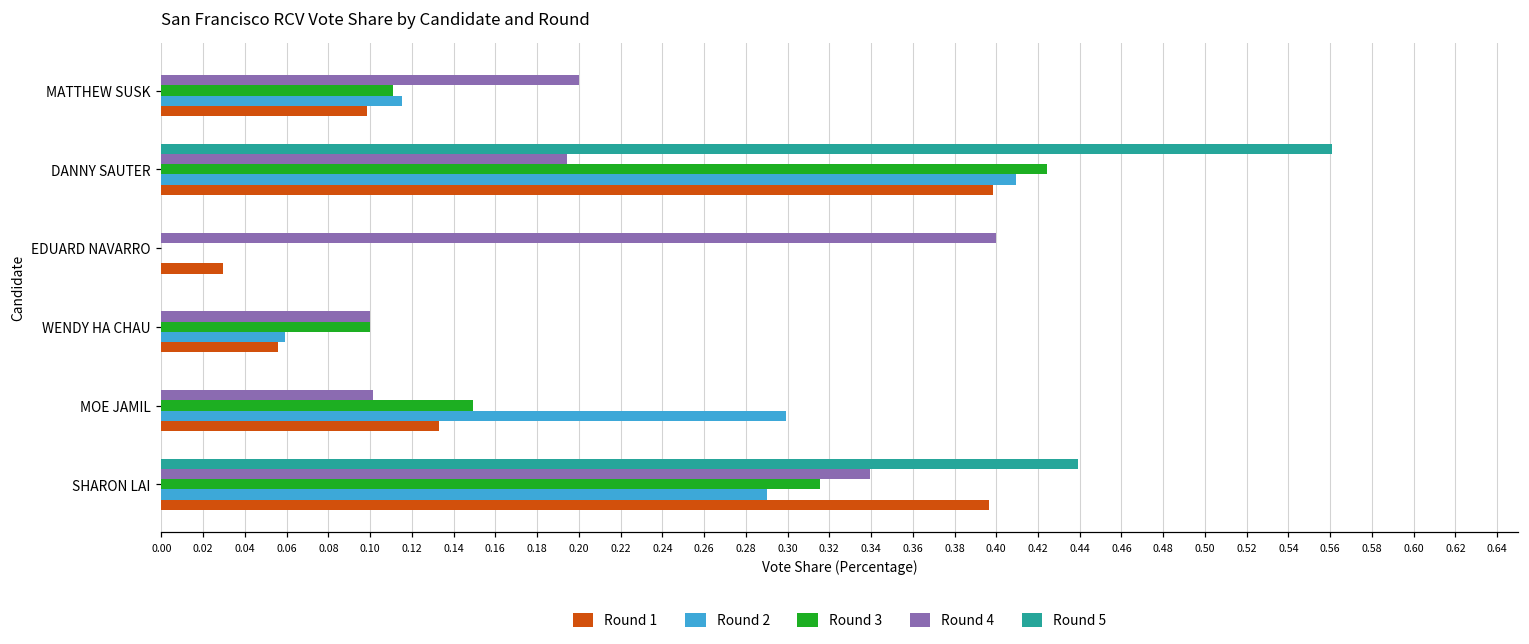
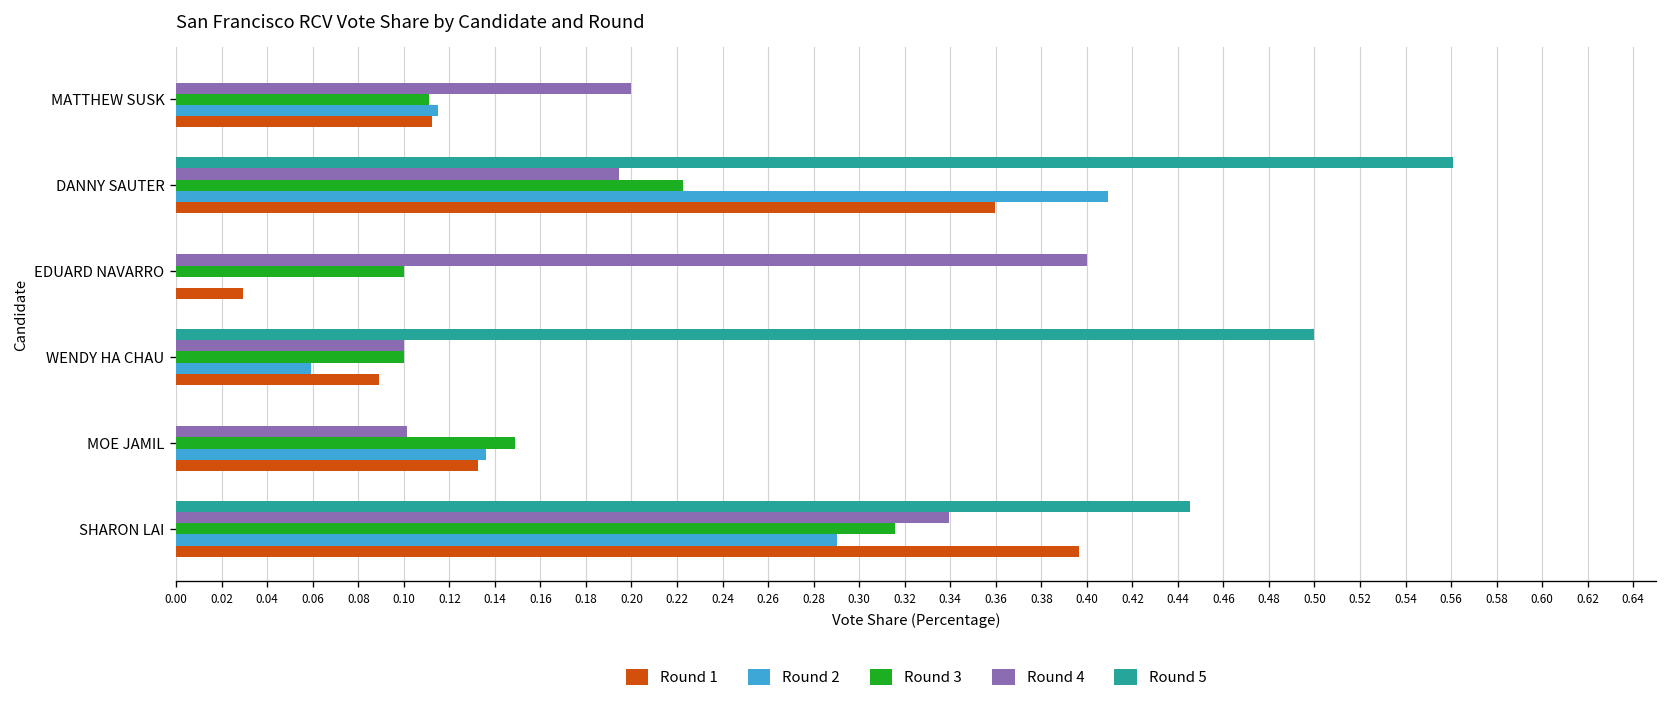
Round 1, MATTHEW SUSK: 0.099 -> 0.113
Round 3, DANNY SAUTER: 0.424 -> 0.223
Round 1, DANNY SAUTER: 0.398 -> 0.360
Round 3, EDUARD NAVARRO: 0.0 -> 0.1
Round 5, WENDY HA CHAU: 0.0 -> 0.5
Round 1, WENDY HA CHAU: 0.056 -> 0.089
Round 2, MOE JAMIL: 0.299 -> 0.136
Round 5, SHARON LAI: 0.439 -> 0.445
